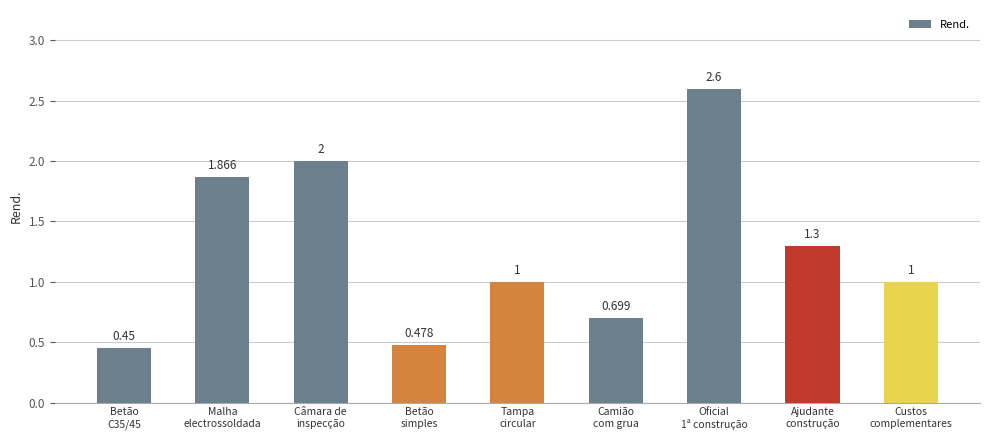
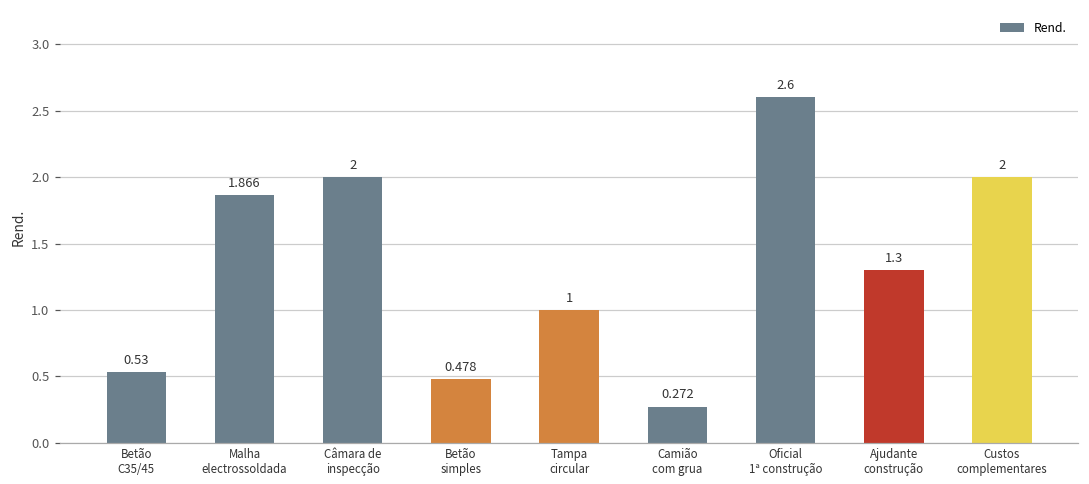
Betão C35/45: 0.45 -> 0.53
Camião com grua: 0.699 -> 0.272
Custos complementares: 1 -> 2
